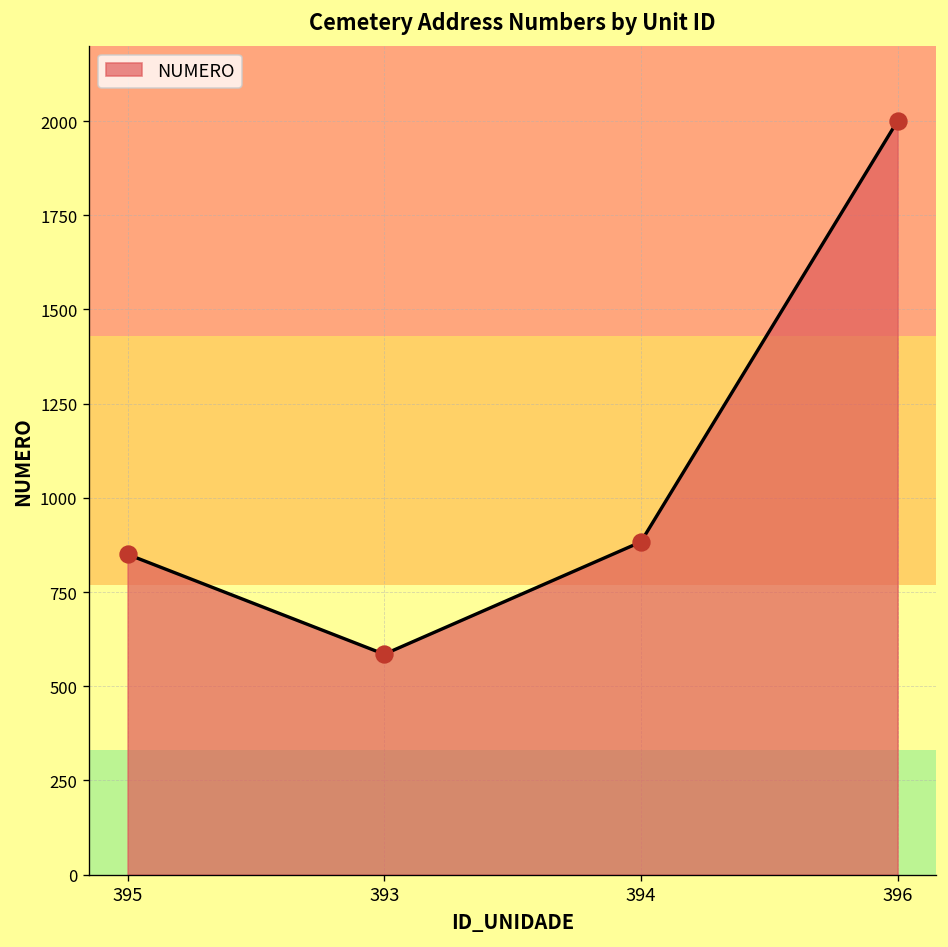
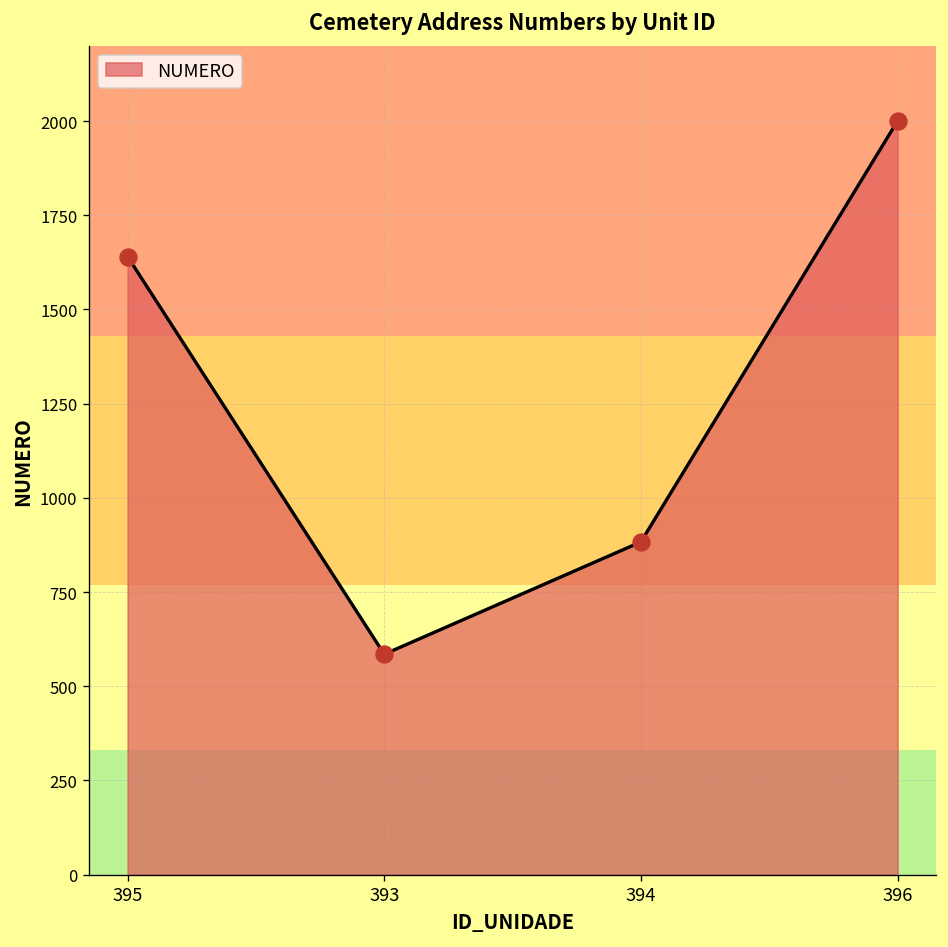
395: 850 -> 1640
